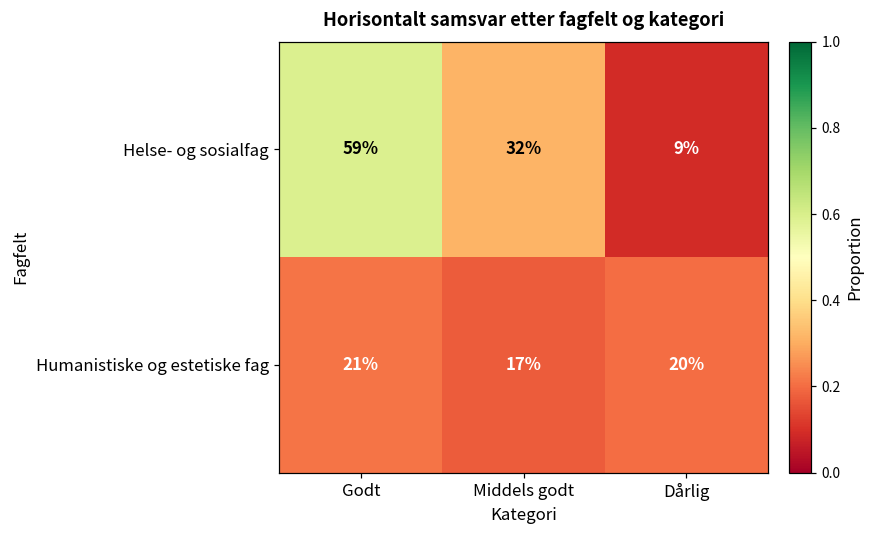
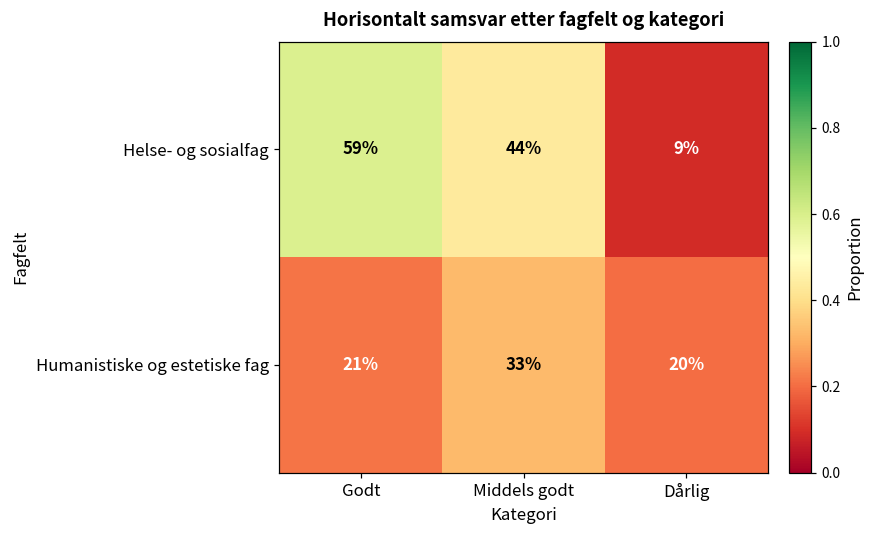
Helse- og sosialfag, Middels godt: 32% -> 44%
Humanistiske og estetiske fag, Middels godt: 17% -> 33%
